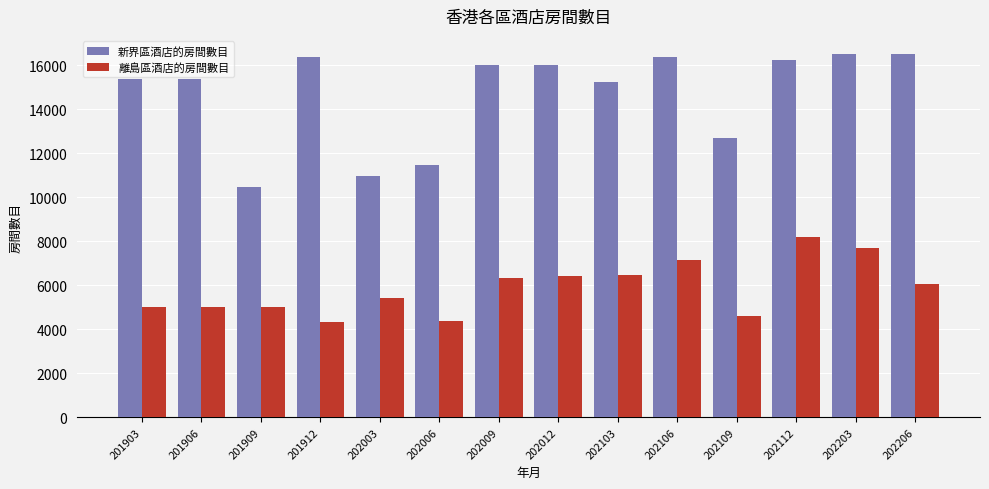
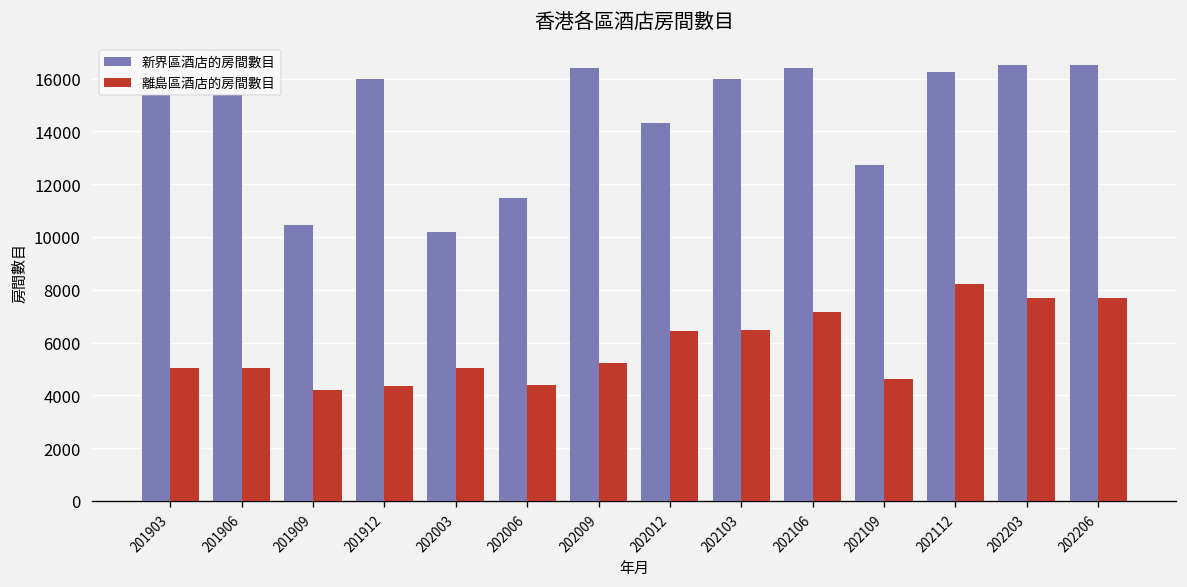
離島區酒店的房間數目, 201909: 5000 -> 4200
新界區酒店的房間數目, 201912: 16400 -> 16000
新界區酒店的房間數目, 202003: 10900 -> 10200
離島區酒店的房間數目, 202003: 5400 -> 5000
新界區酒店的房間數目, 202009: 16000 -> 16400
離島區酒店的房間數目, 202009: 6300 -> 5200
新界區酒店的房間數目, 202012: 16000 -> 14300
新界區酒店的房間數目, 202103: 15200 -> 16000
離島區酒店的房間數目, 202206: 6100 -> 7700
